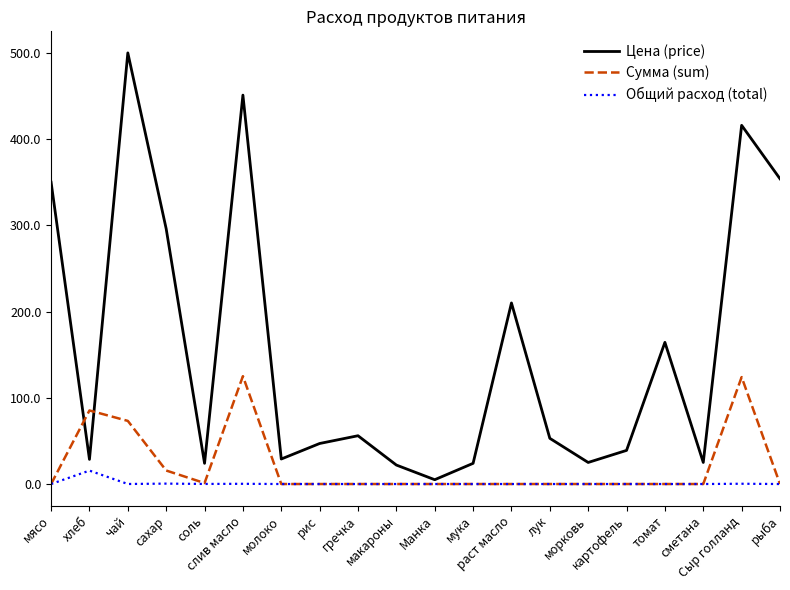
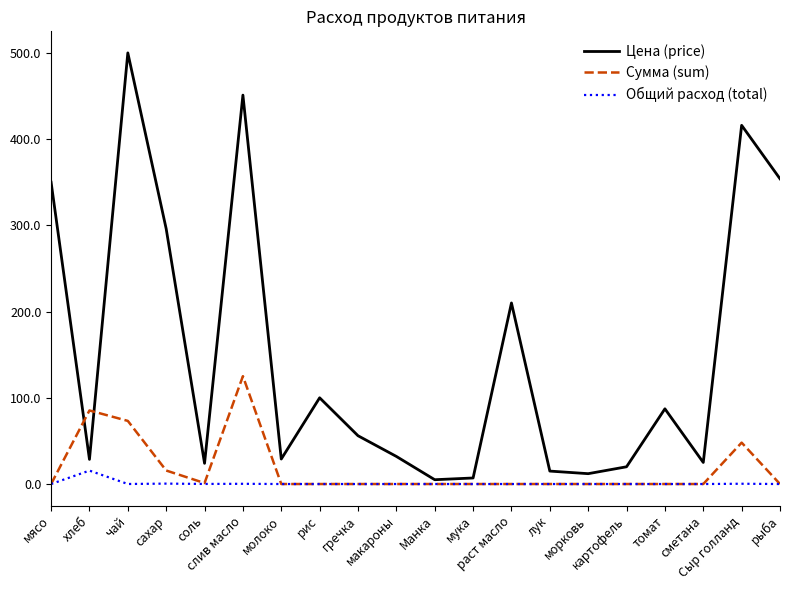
Цена (price), рис: 50 -> 100
Цена (price), макароны: 20 -> 30
Цена (price), мука: 20 -> 10
Цена (price), лук: 50 -> 20
Цена (price), морковь: 30 -> 10
Цена (price), картофель: 40 -> 20
Цена (price), томат: 160 -> 90
Сумма (sum), Сыр голланд: 120 -> 50
